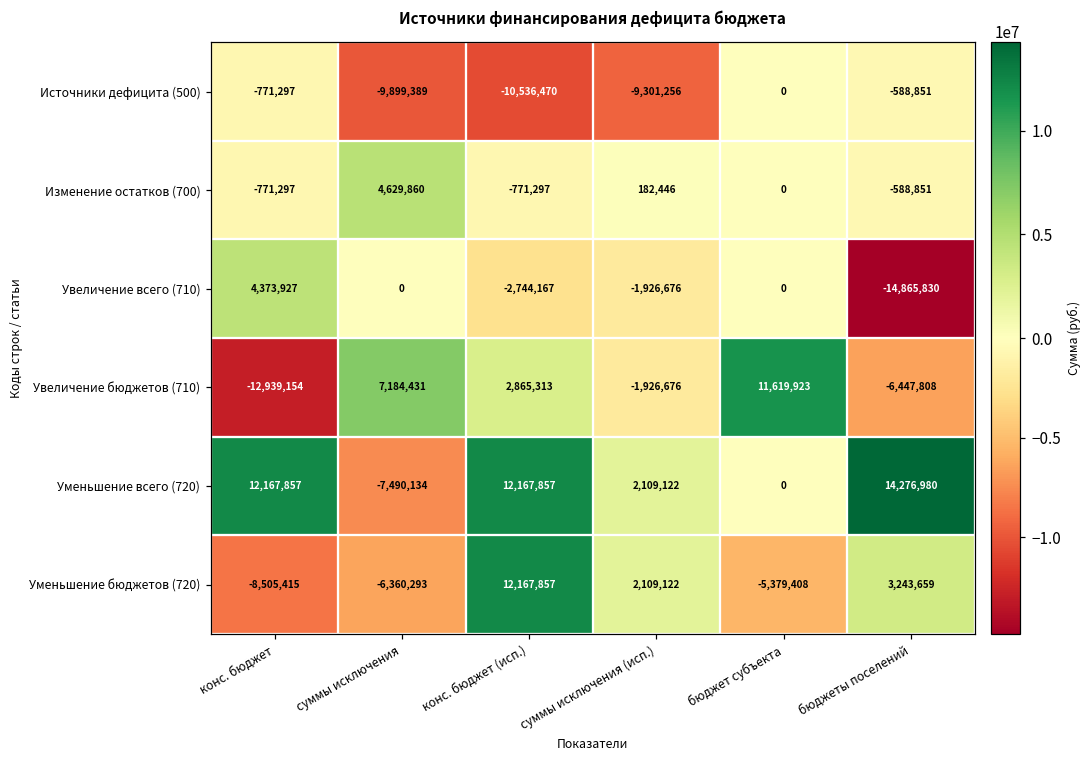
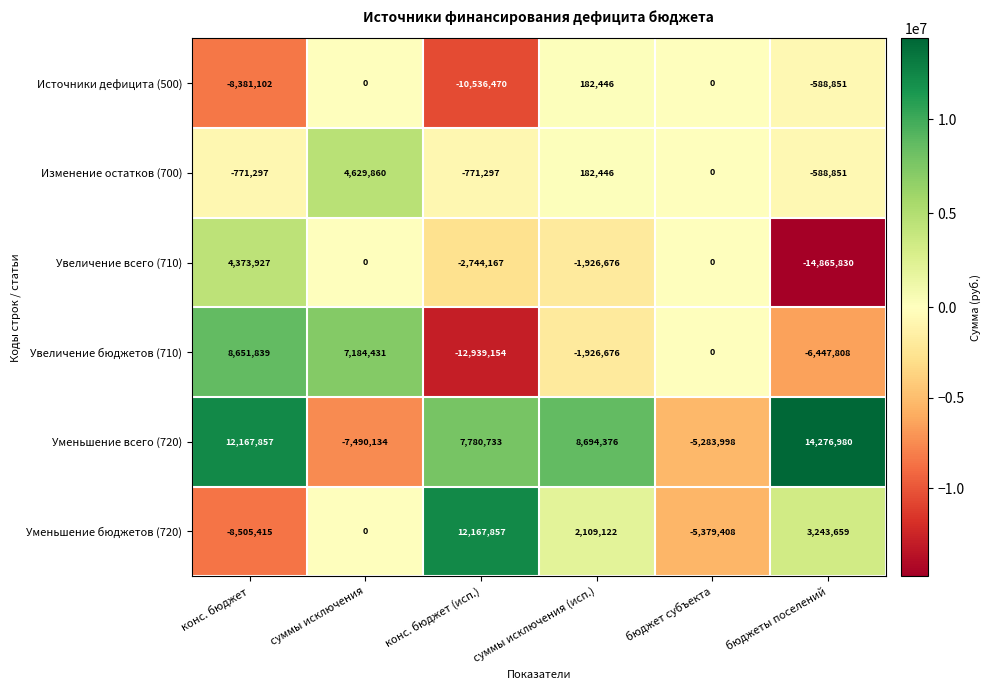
Источники дефицита (500), конс. бюджет: -771,297 -> -8,381,102
Источники дефицита (500), суммы исключения: -9,899,389 -> 0
Источники дефицита (500), суммы исключения (исп.): -9,301,256 -> 182,446
Увеличение бюджетов (710), конс. бюджет: -12,939,154 -> 8,651,839
Увеличение бюджетов (710), конс. бюджет (исп.): 2,865,313 -> -12,939,154
Увеличение бюджетов (710), бюджет субъекта: 11,619,923 -> 0
Уменьшение всего (720), конс. бюджет (исп.): 12,167,857 -> 7,780,733
Уменьшение всего (720), суммы исключения (исп.): 2,109,122 -> 8,694,376
Уменьшение всего (720), бюджет субъекта: 0 -> -5,283,998
Уменьшение бюджетов (720), суммы исключения: -6,360,293 -> 0
